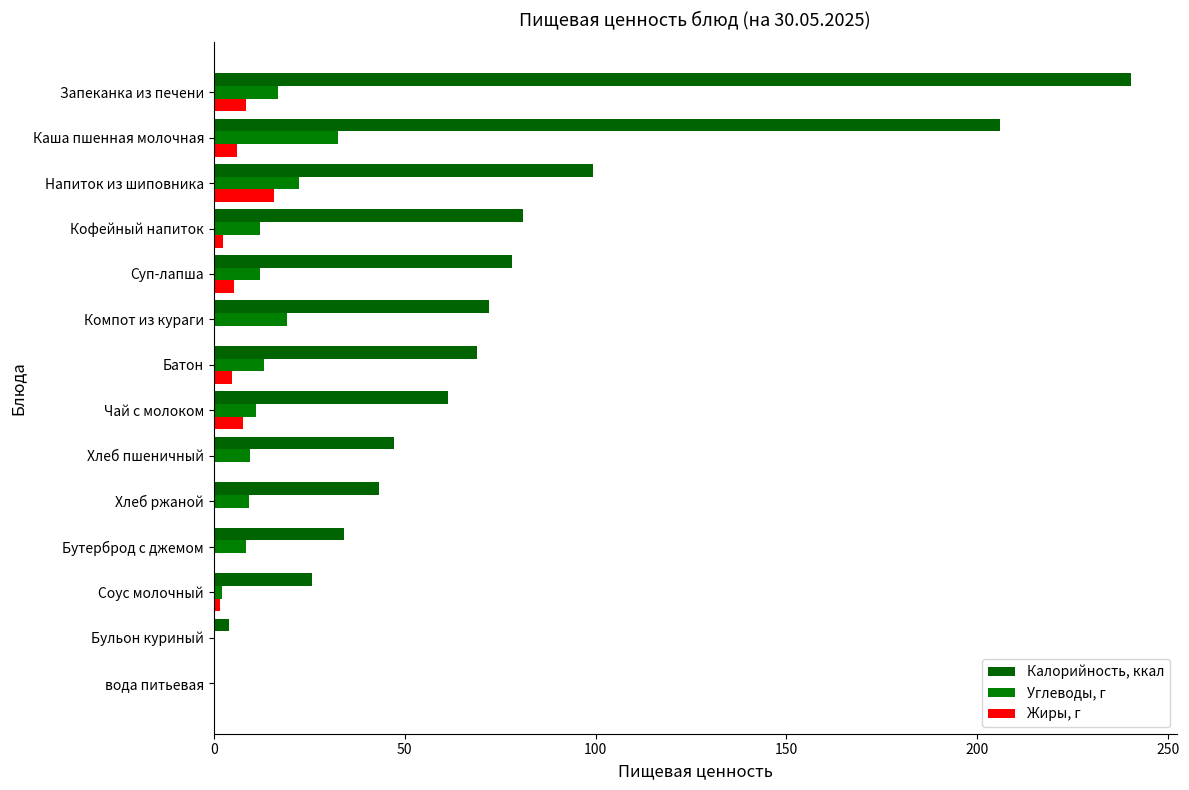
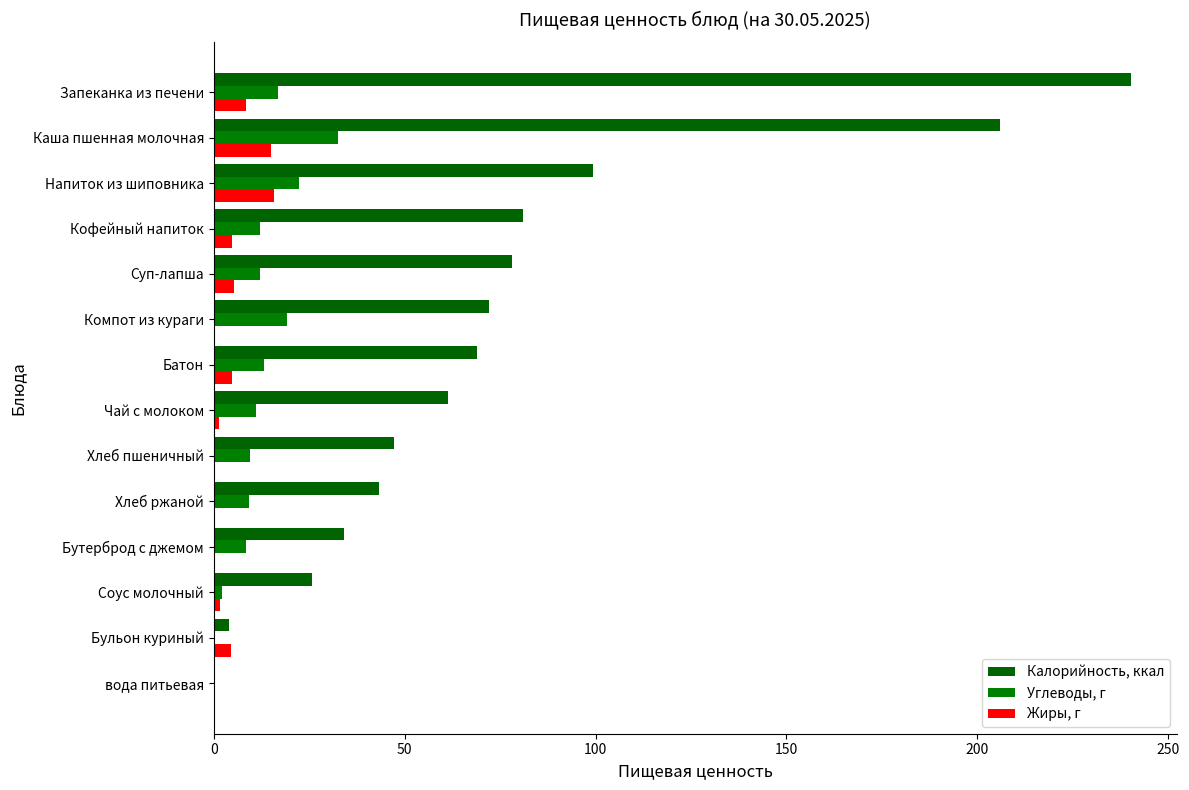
Жиры, г, Каша пшенная молочная: 6 -> 15
Жиры, г, Кофейный напиток: 3 -> 5
Жиры, г, Чай с молоком: 8 -> 1
Жиры, г, Бульон куриный: 0 -> 5
